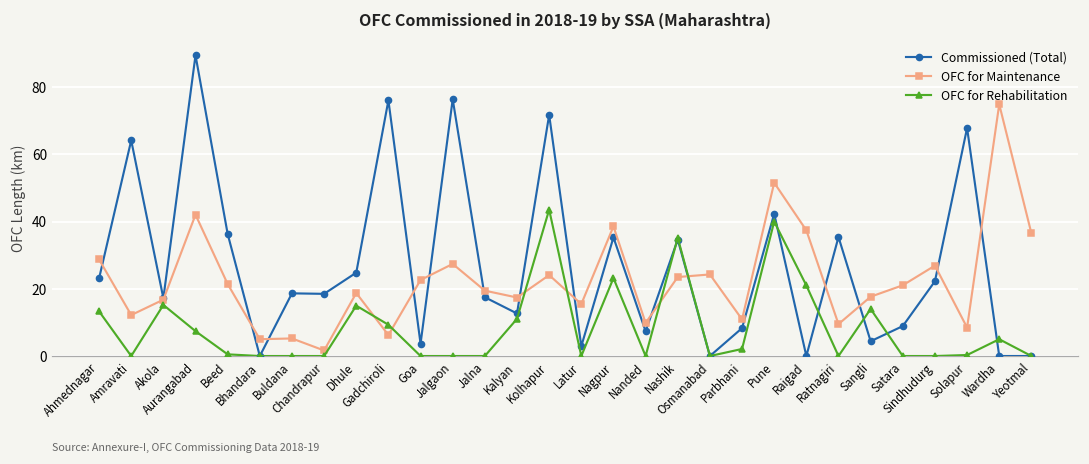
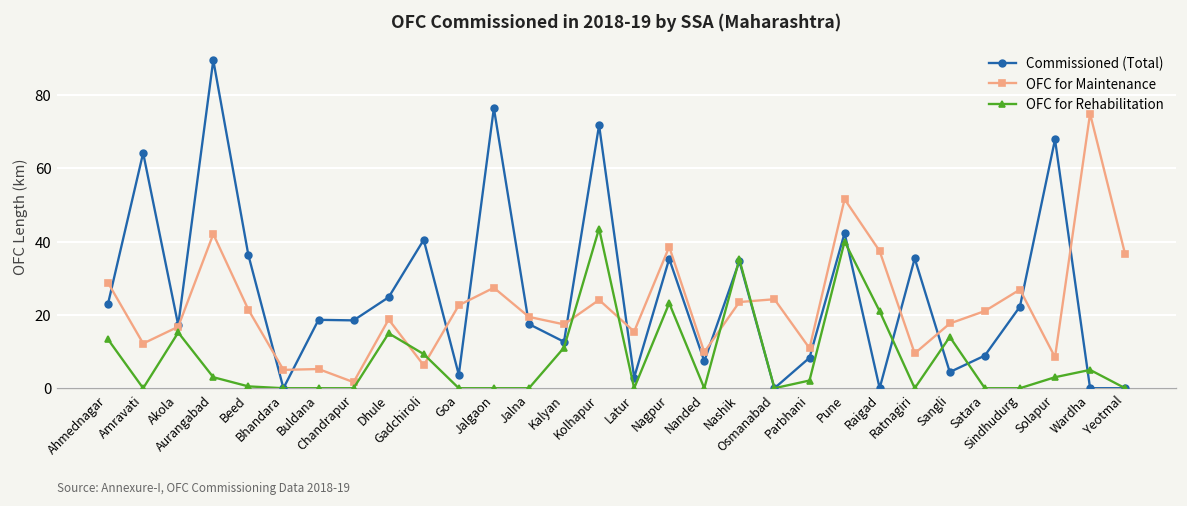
OFC for Rehabilitation, Aurangabad: 7 -> 3
Commissioned (Total), Gadchiroli: 76 -> 40
OFC for Rehabilitation, Solapur: 0 -> 3
